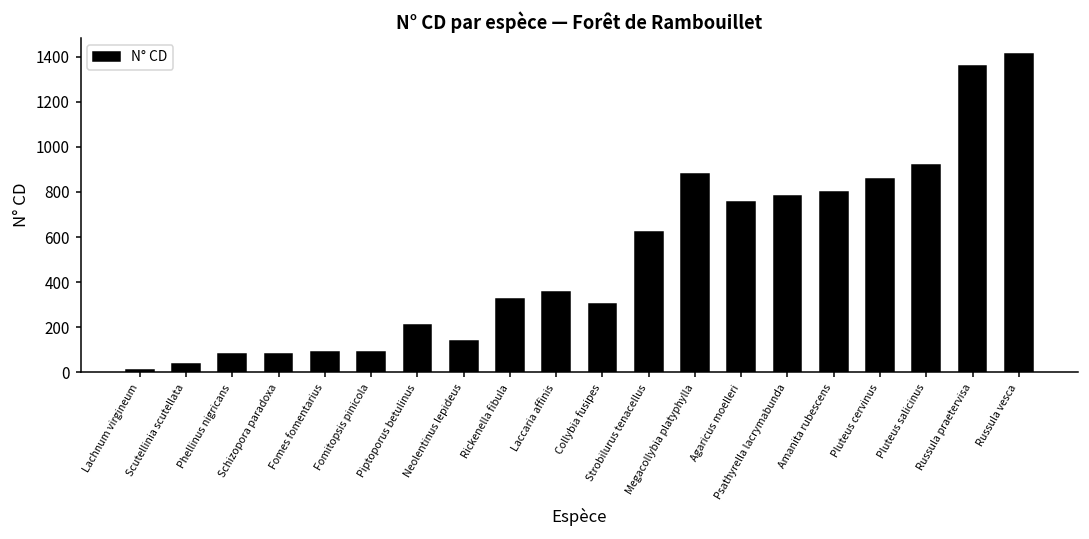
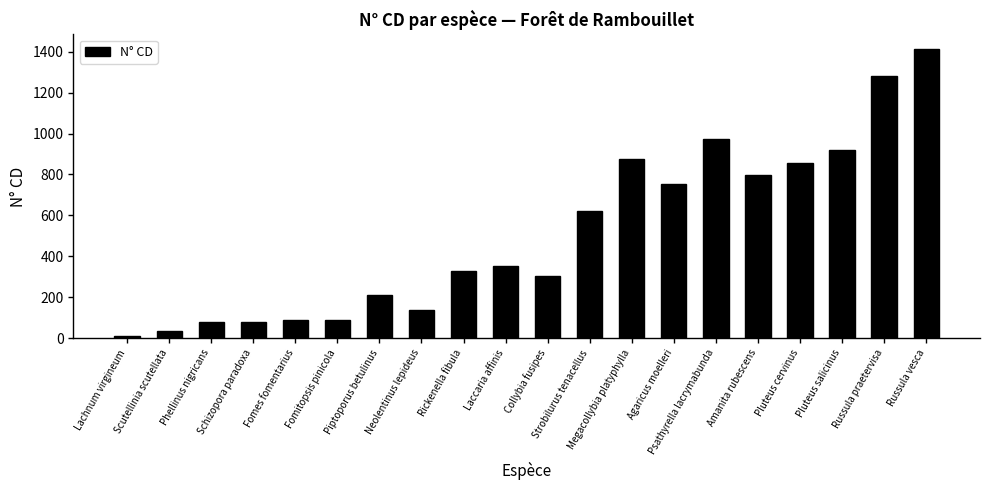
Psathyrella lacrymabunda: 780 -> 970
Russula praetervisa: 1360 -> 1280
